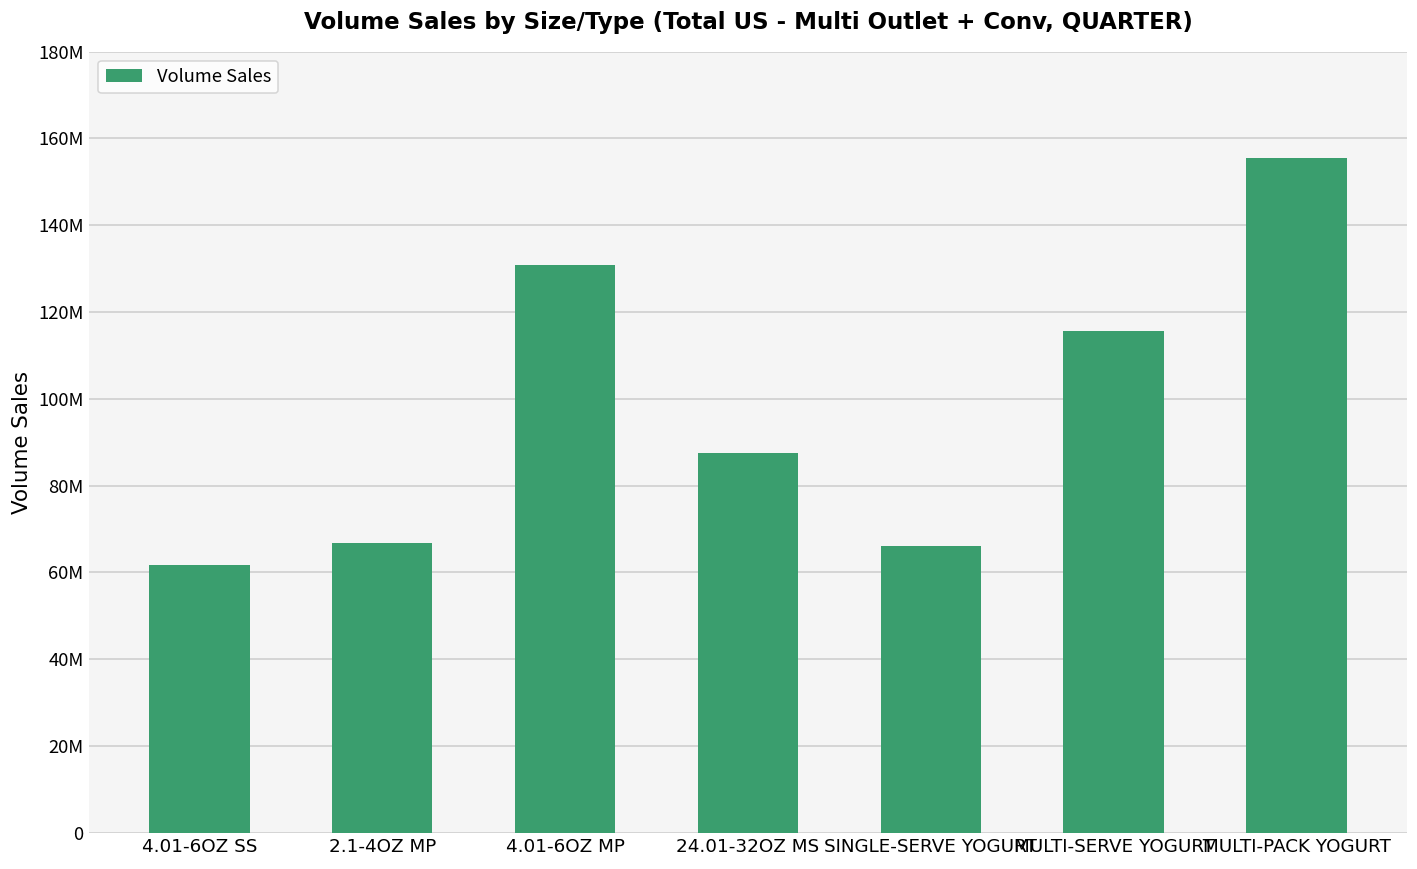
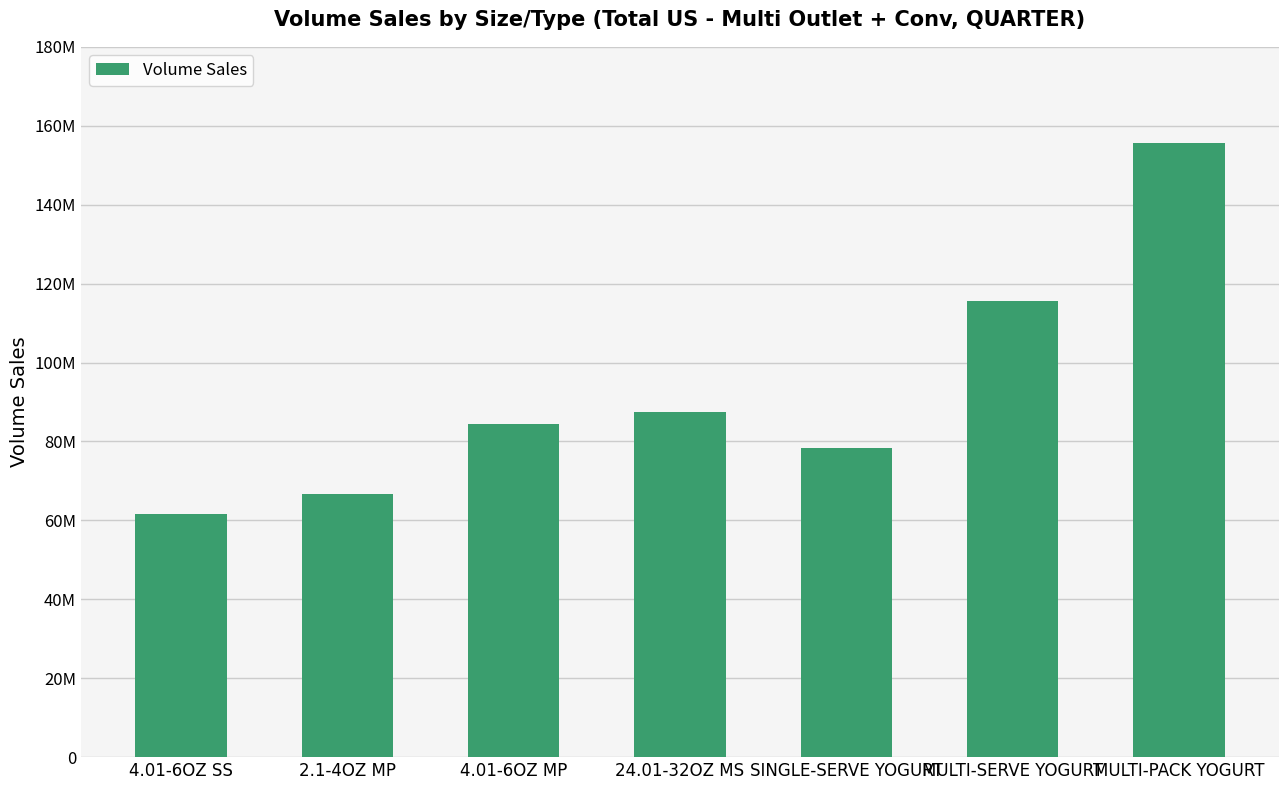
4.01-6OZ MP: 131000000 -> 84000000
SINGLE-SERVE YOGURT: 66000000 -> 78000000
